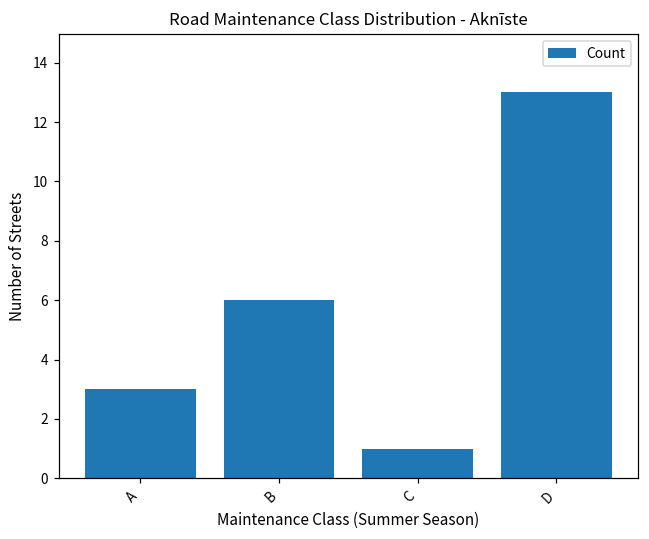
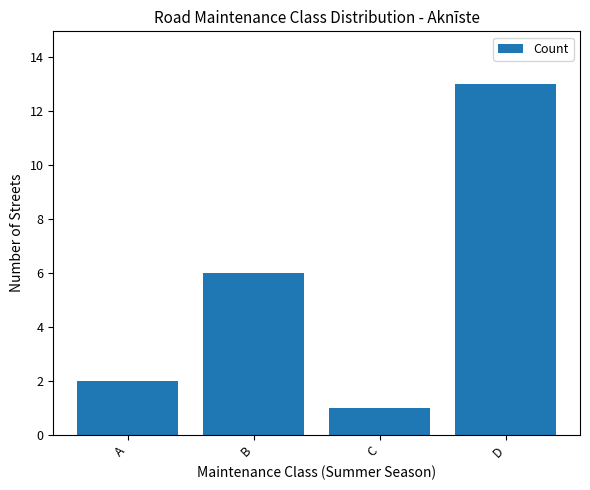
A: 3 -> 2
